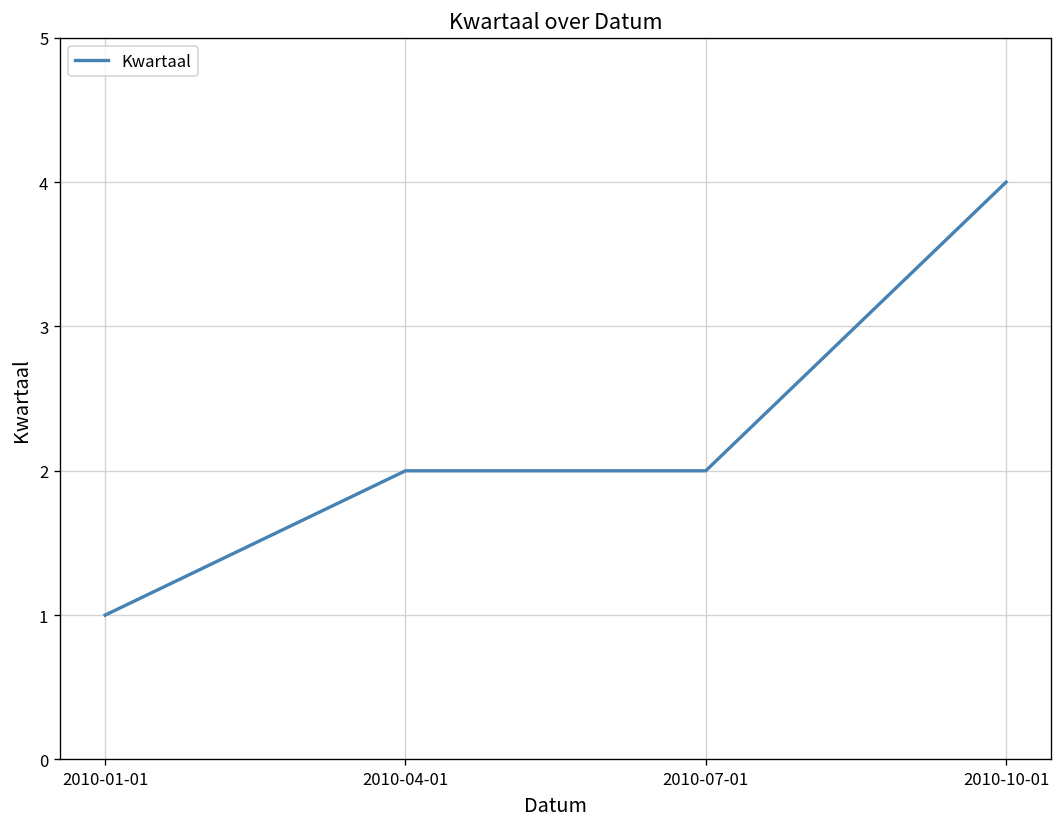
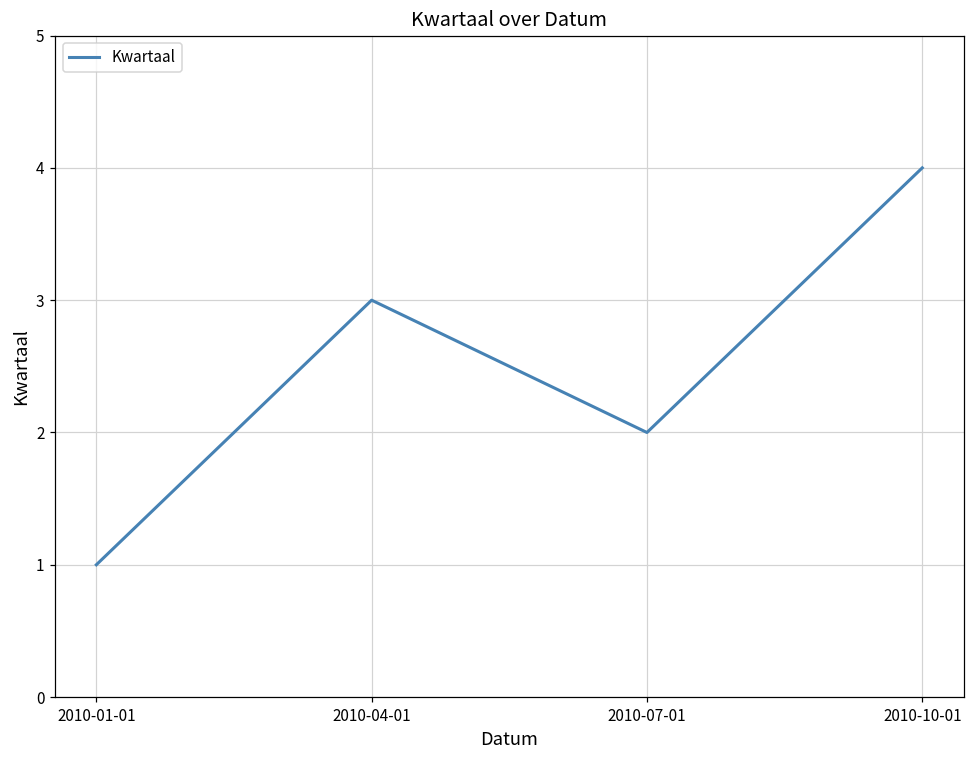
2010-04-01: 2 -> 3
